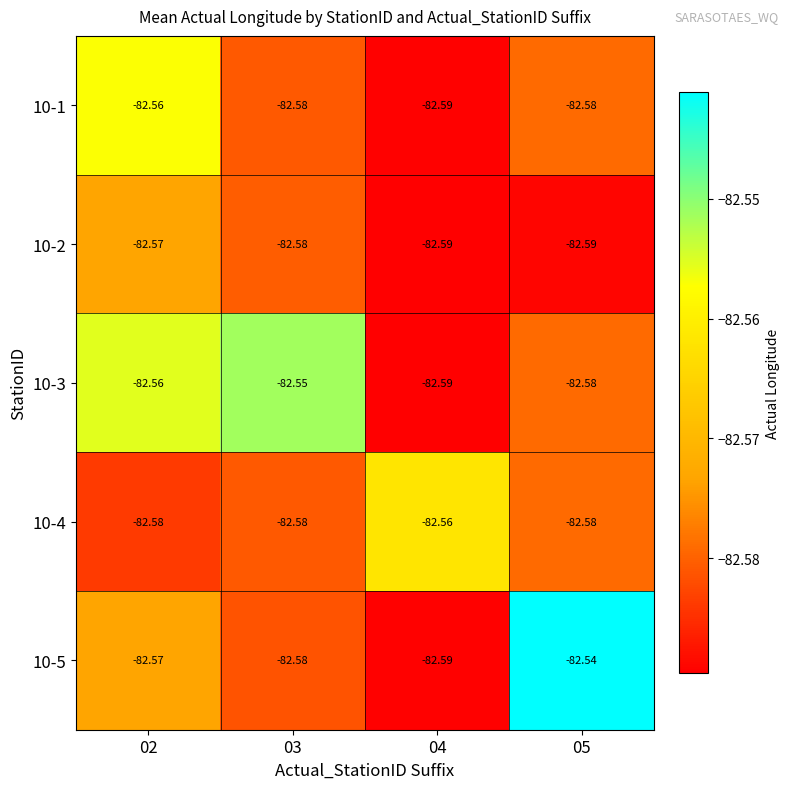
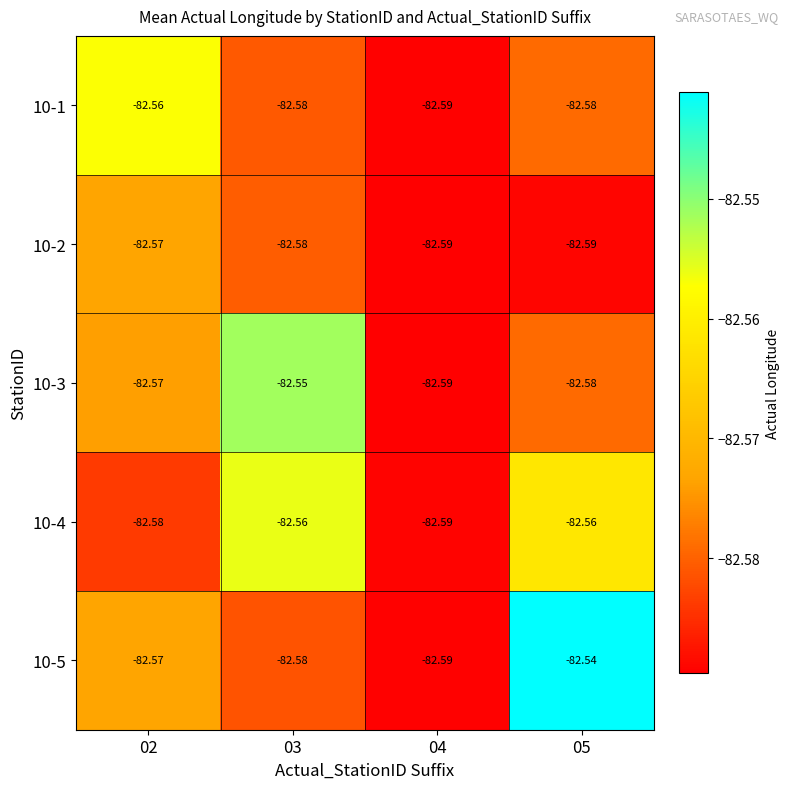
10-3, 02: -82.56 -> -82.57
10-4, 03: -82.58 -> -82.56
10-4, 04: -82.56 -> -82.59
10-4, 05: -82.58 -> -82.56
